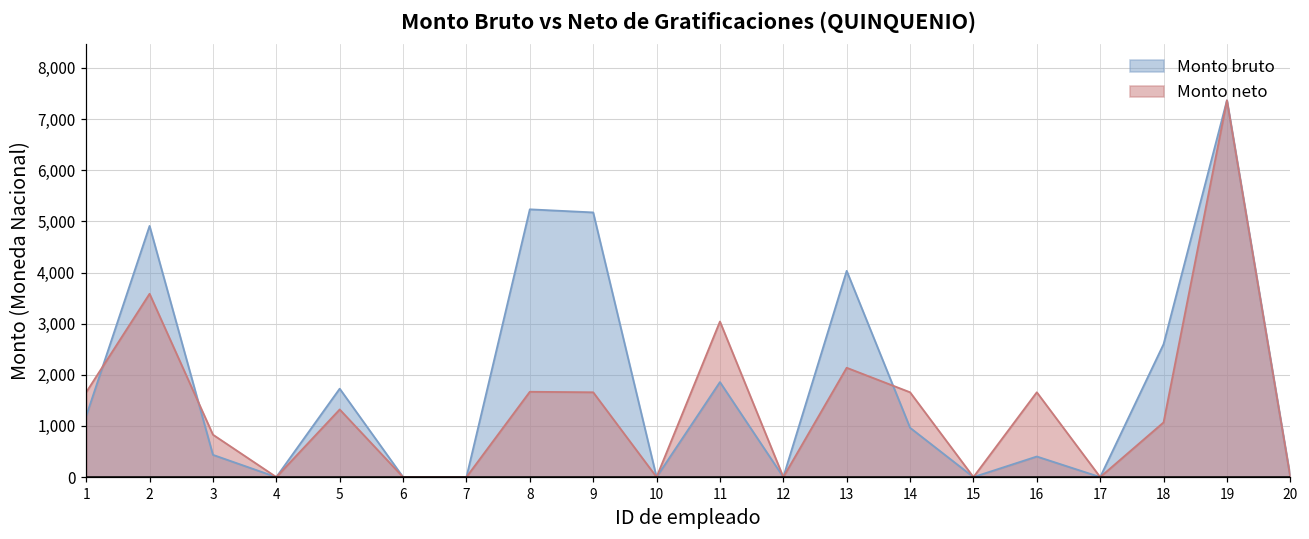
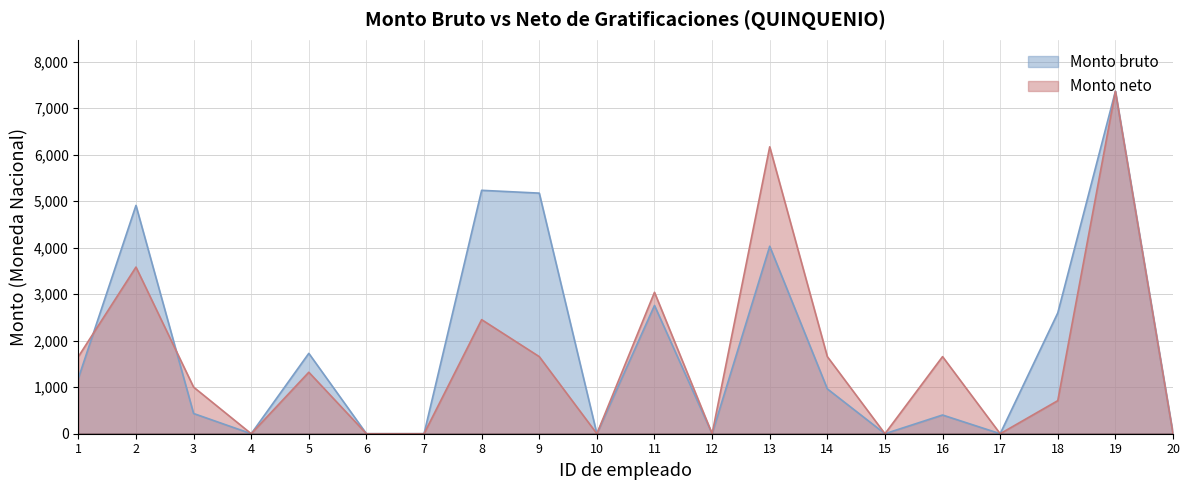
Monto neto, 3: 800 -> 1,000
Monto neto, 8: 1,700 -> 2,500
Monto bruto, 11: 1,900 -> 2,800
Monto neto, 13: 2,100 -> 6,200
Monto neto, 18: 1,100 -> 700
